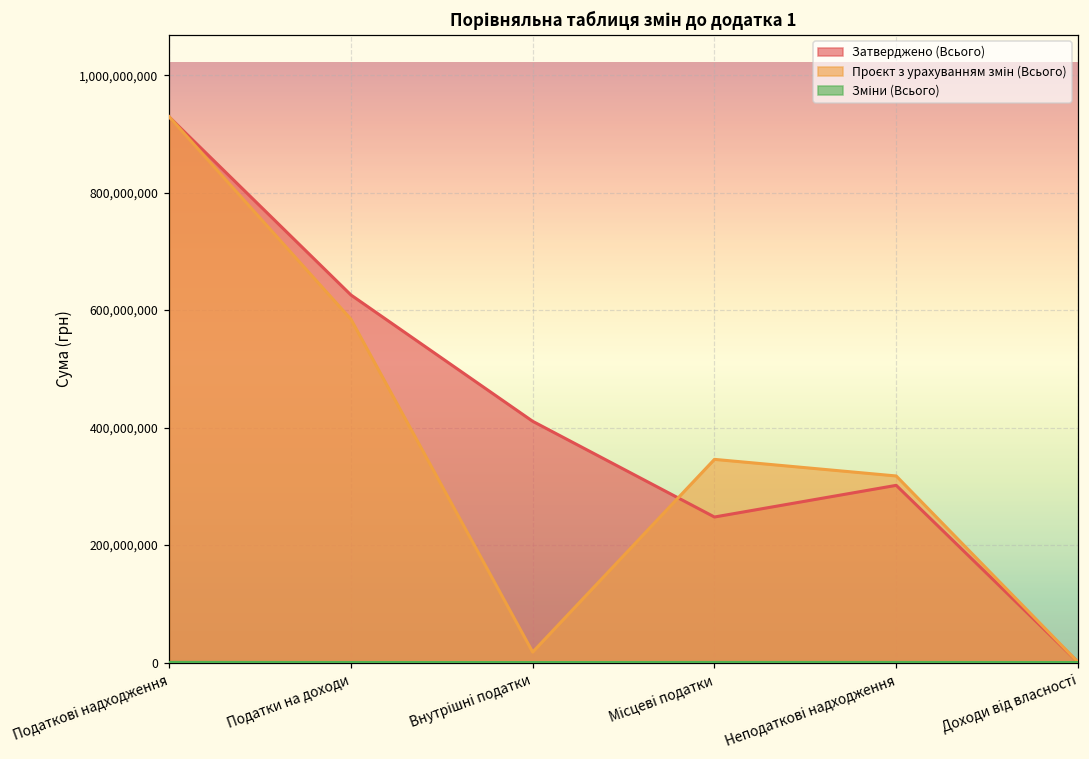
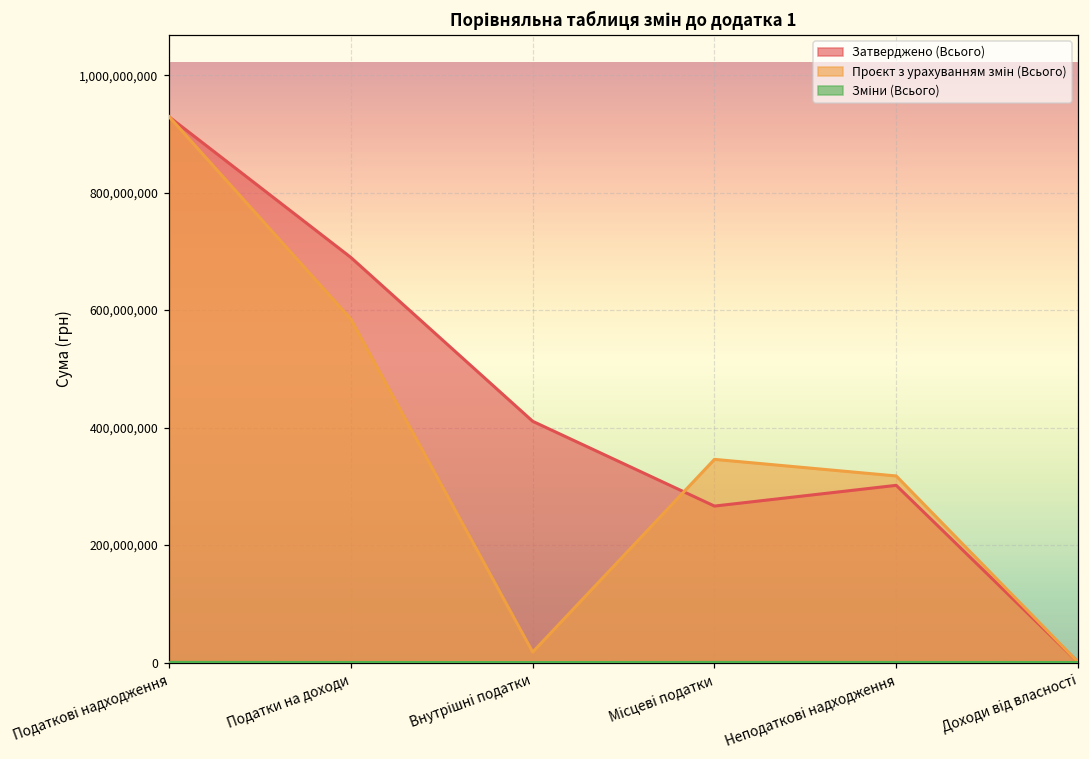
Затверджено (Всього), Податки на доходи: 630,000,000 -> 690,000,000
Затверджено (Всього), Місцеві податки: 250,000,000 -> 270,000,000
